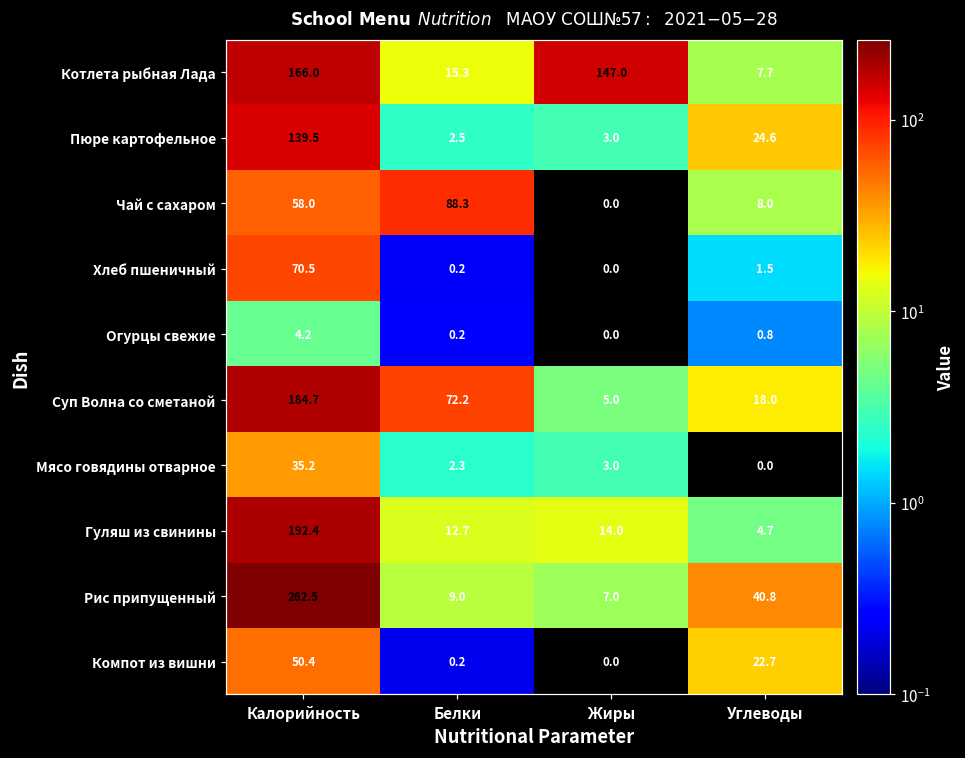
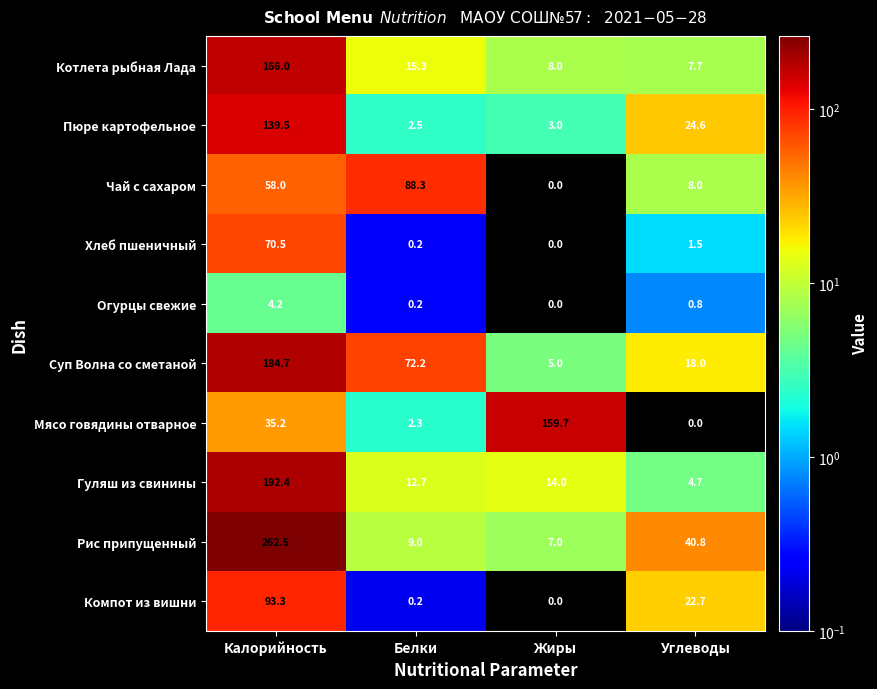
Котлета рыбная Лада, Жиры: 147.0 -> 8.0
Мясо говядины отварное, Жиры: 3.0 -> 159.7
Компот из вишни, Калорийность: 50.4 -> 93.3
